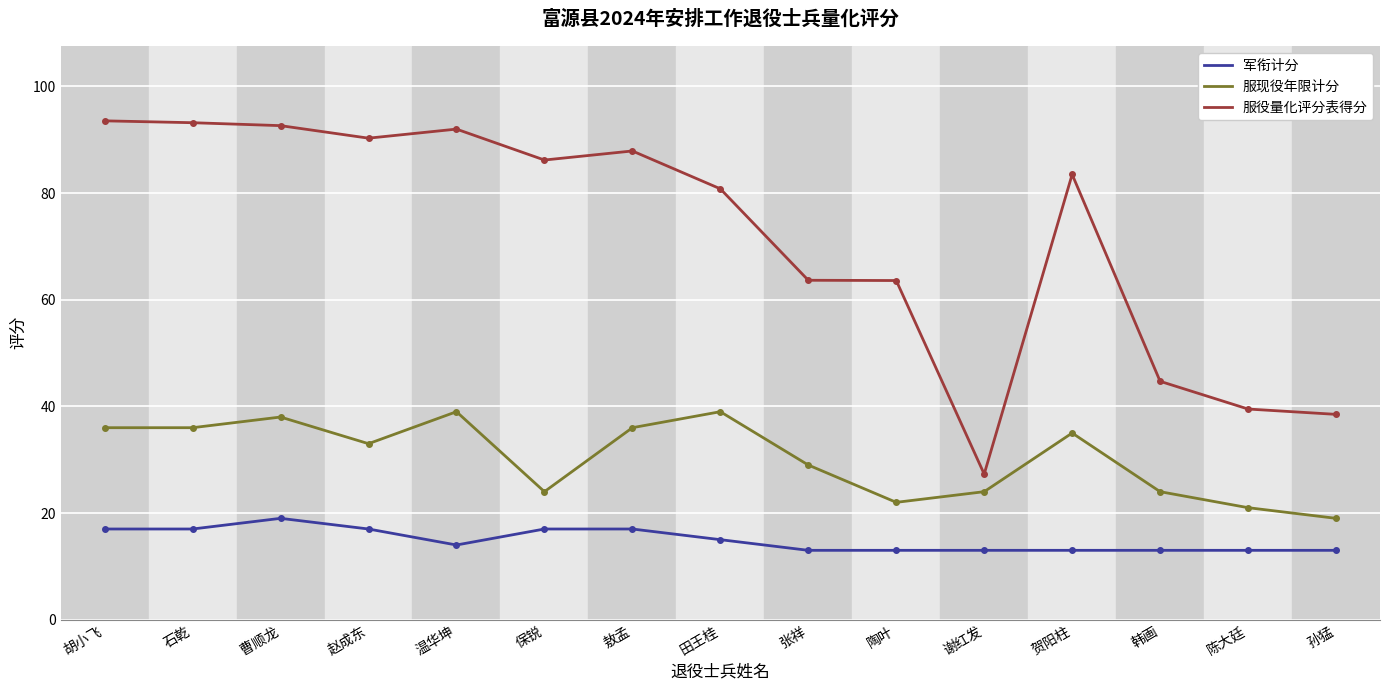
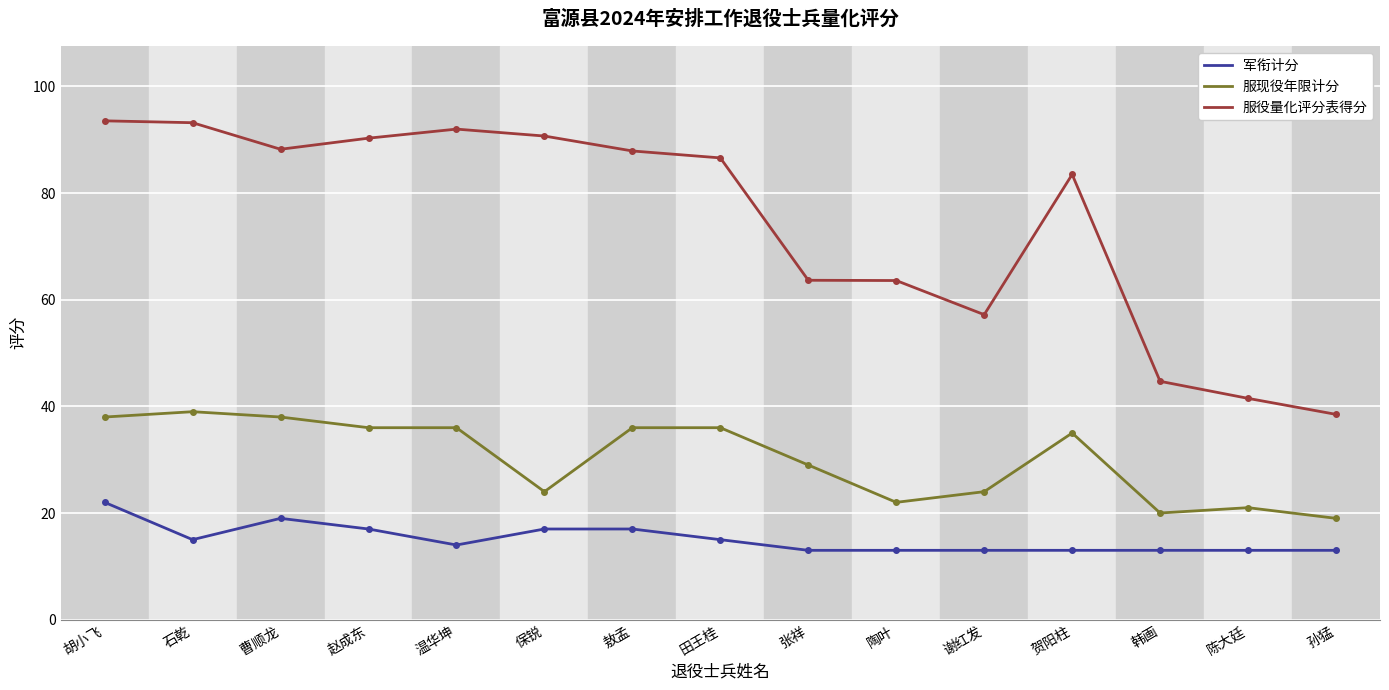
军衔计分, 胡小飞: 17 -> 22
服现役年限计分, 胡小飞: 36 -> 38
军衔计分, 石乾: 17 -> 15
服现役年限计分, 石乾: 36 -> 39
服役量化评分表得分, 曹顺龙: 93 -> 88
服现役年限计分, 赵成东: 33 -> 36
服现役年限计分, 温华坤: 39 -> 36
服役量化评分表得分, 保锐: 86 -> 91
服现役年限计分, 田王桂: 39 -> 36
服役量化评分表得分, 田王桂: 81 -> 87
服役量化评分表得分, 谢红发: 27 -> 57
服现役年限计分, 韩画: 24 -> 20
服役量化评分表得分, 陈大廷: 40 -> 42
